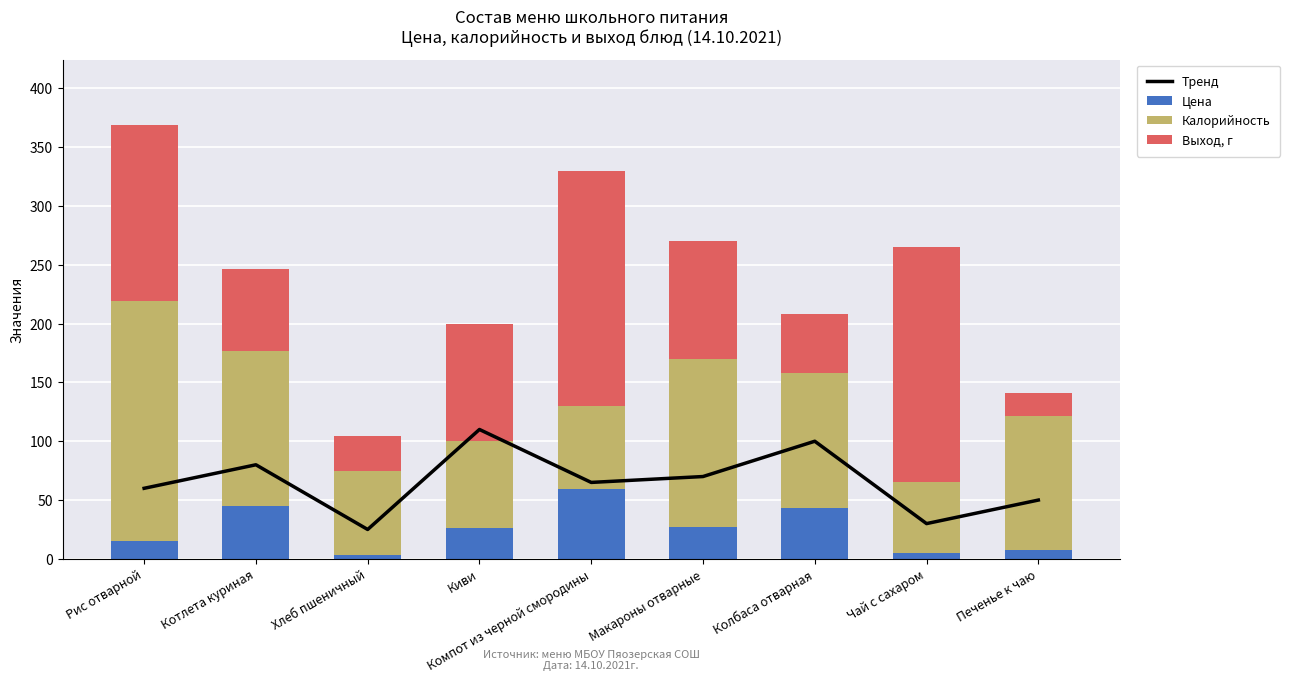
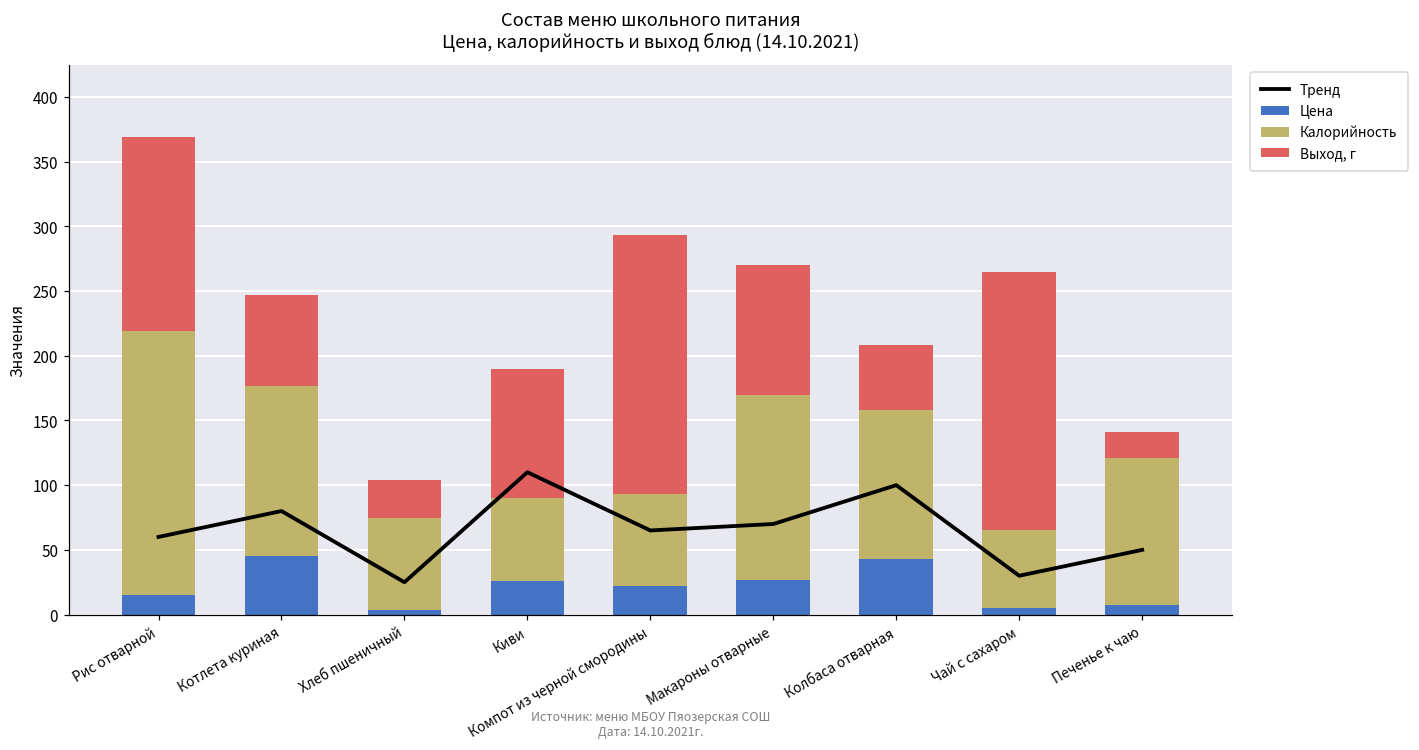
Калорийность, Киви: 74 -> 64
Цена, Компот из черной смородины: 59 -> 22
